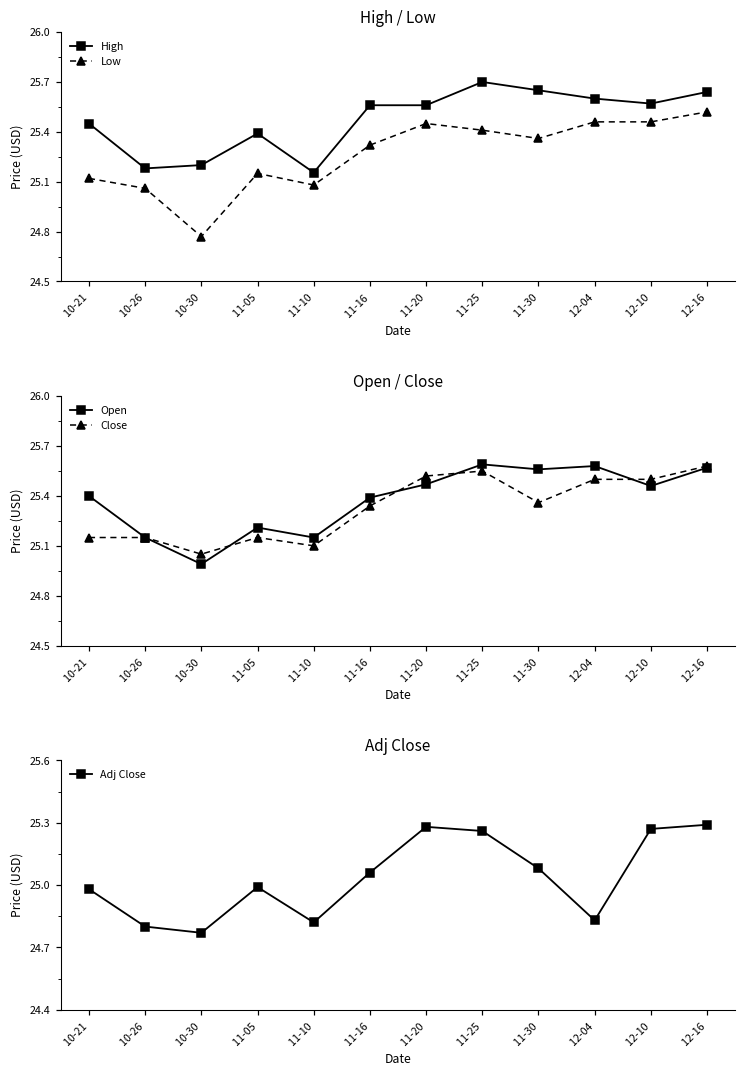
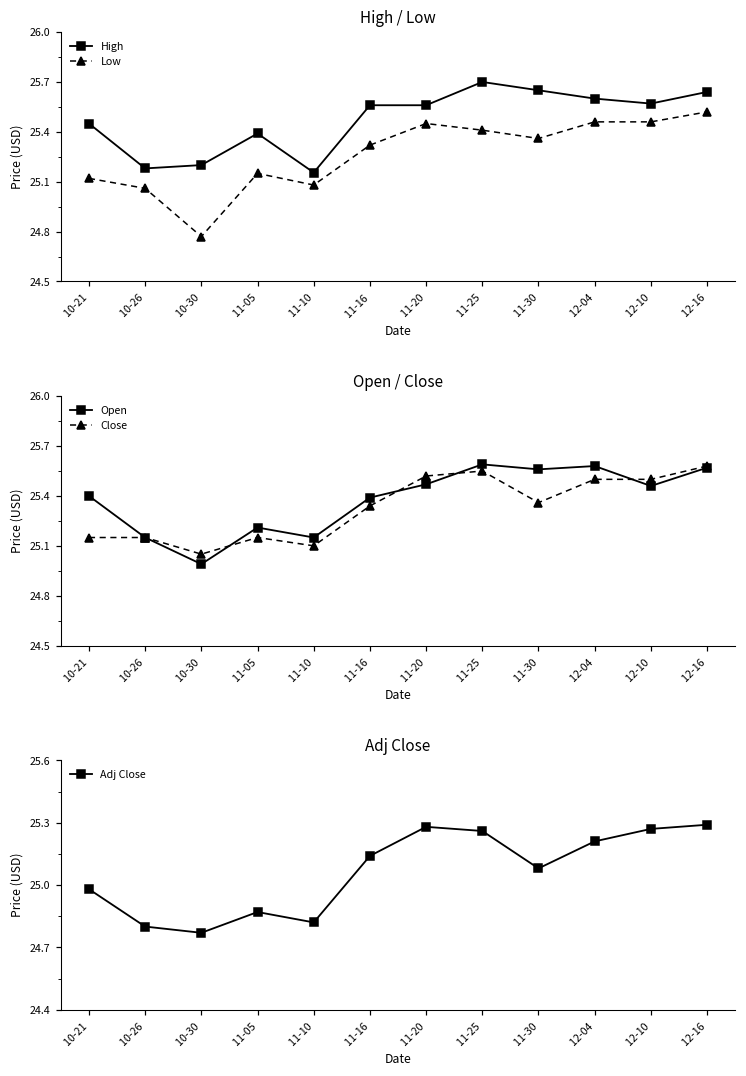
Adj Close, 11-05: 24.99 -> 24.87
Adj Close, 11-16: 25.06 -> 25.14
Adj Close, 12-04: 24.83 -> 25.21
